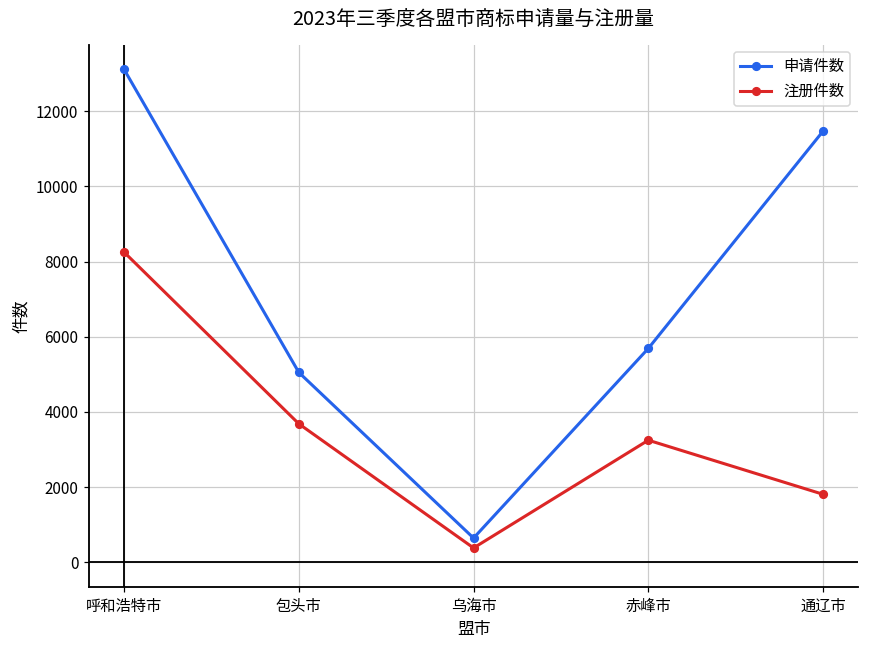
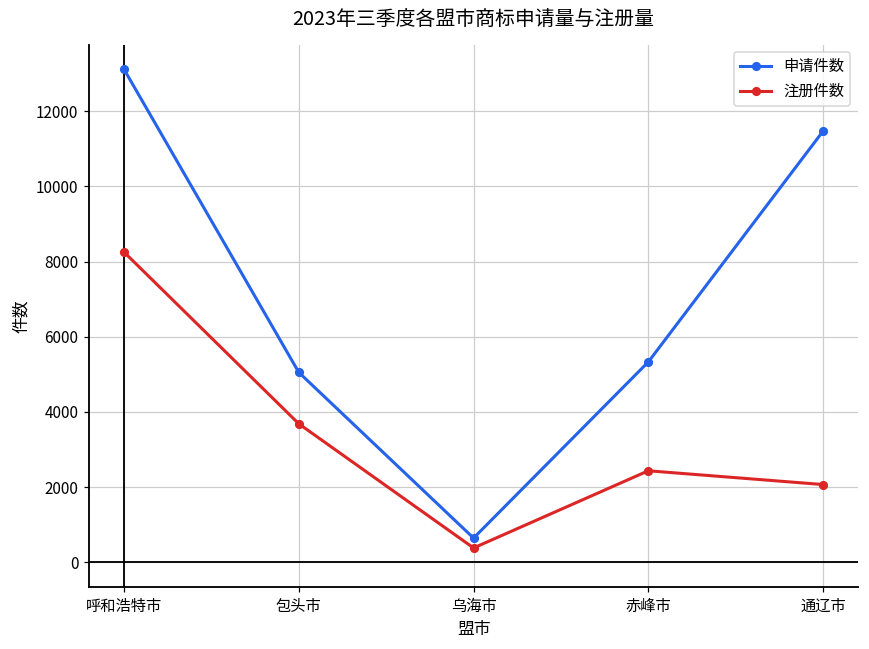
申请件数, 赤峰市: 5700 -> 5300
注册件数, 赤峰市: 3300 -> 2400
注册件数, 通辽市: 1800 -> 2100
